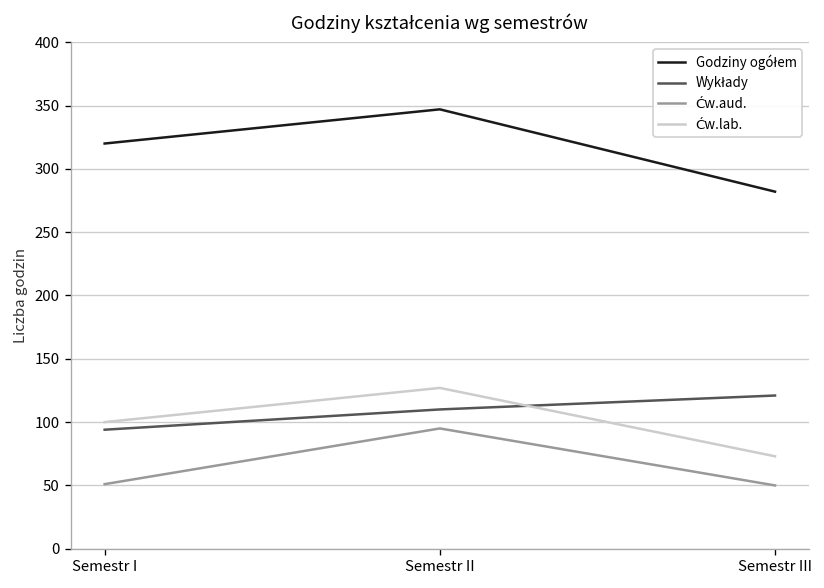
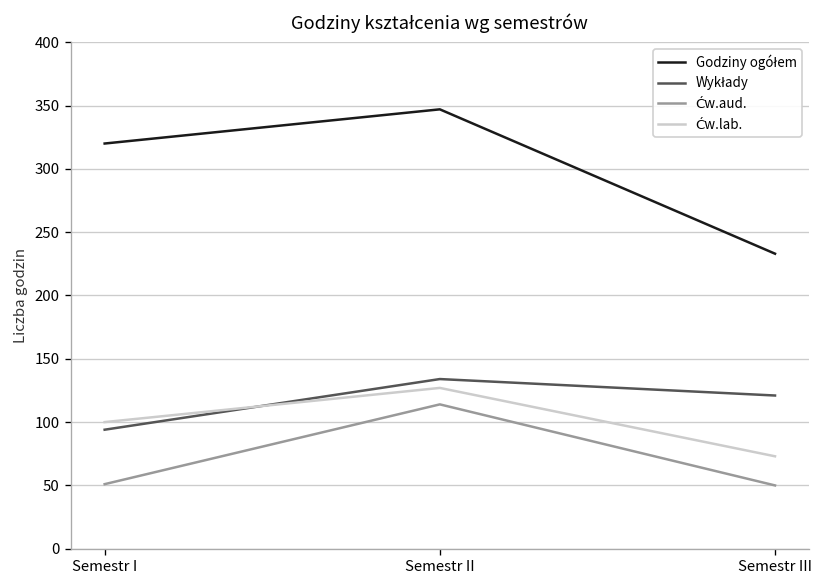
Wykłady, Semestr II: 110 -> 134
Ćw.aud., Semestr II: 95 -> 114
Godziny ogółem, Semestr III: 282 -> 233
